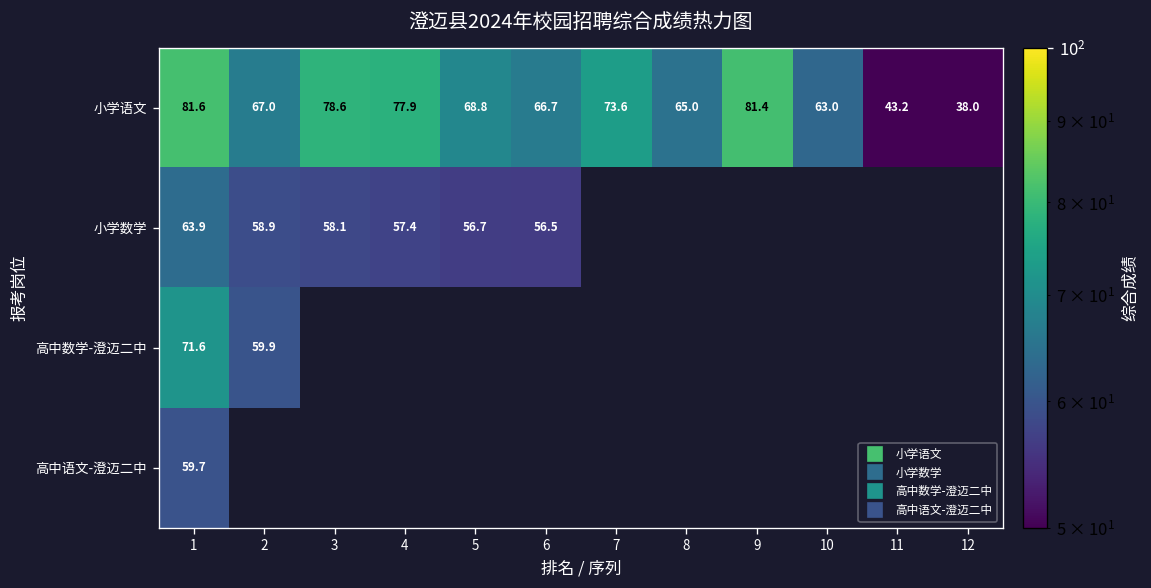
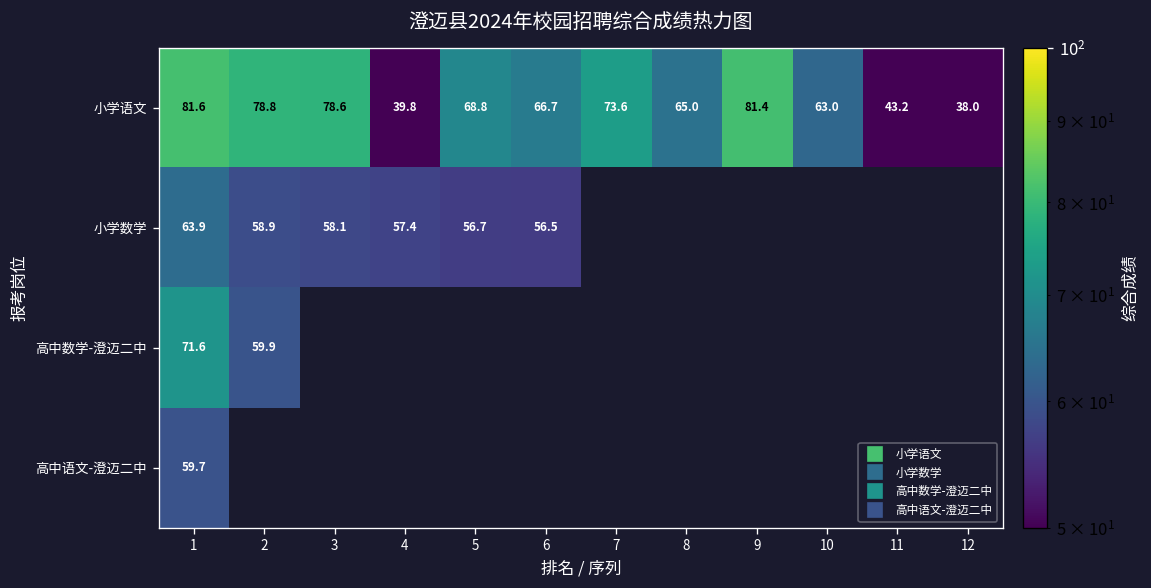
小学语文, 2: 67.0 -> 78.8
小学语文, 4: 77.9 -> 39.8
